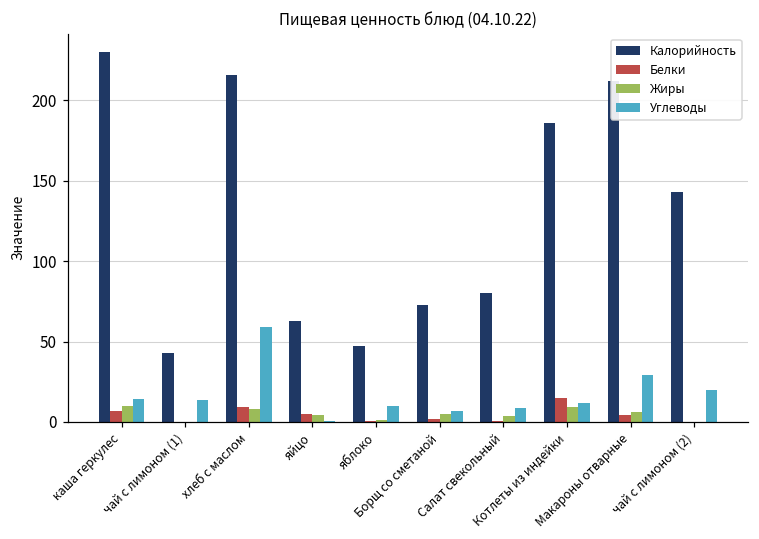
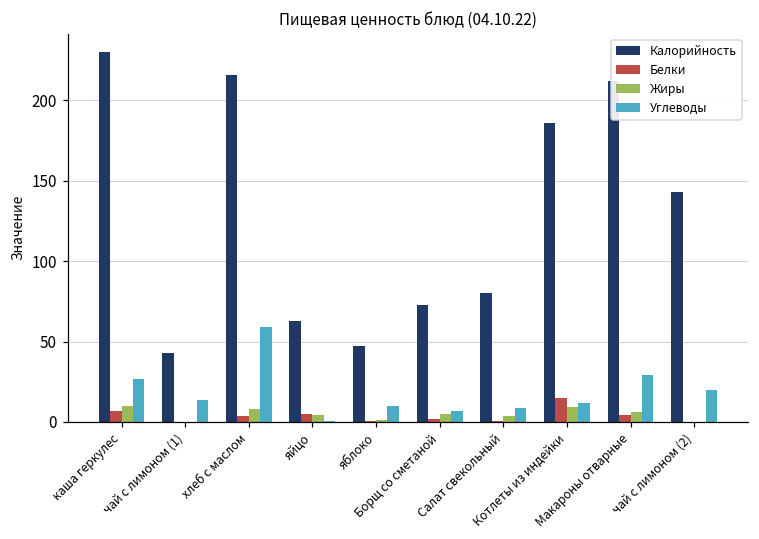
Углеводы, каша геркулес: 14 -> 27
Белки, хлеб с маслом: 9 -> 4
